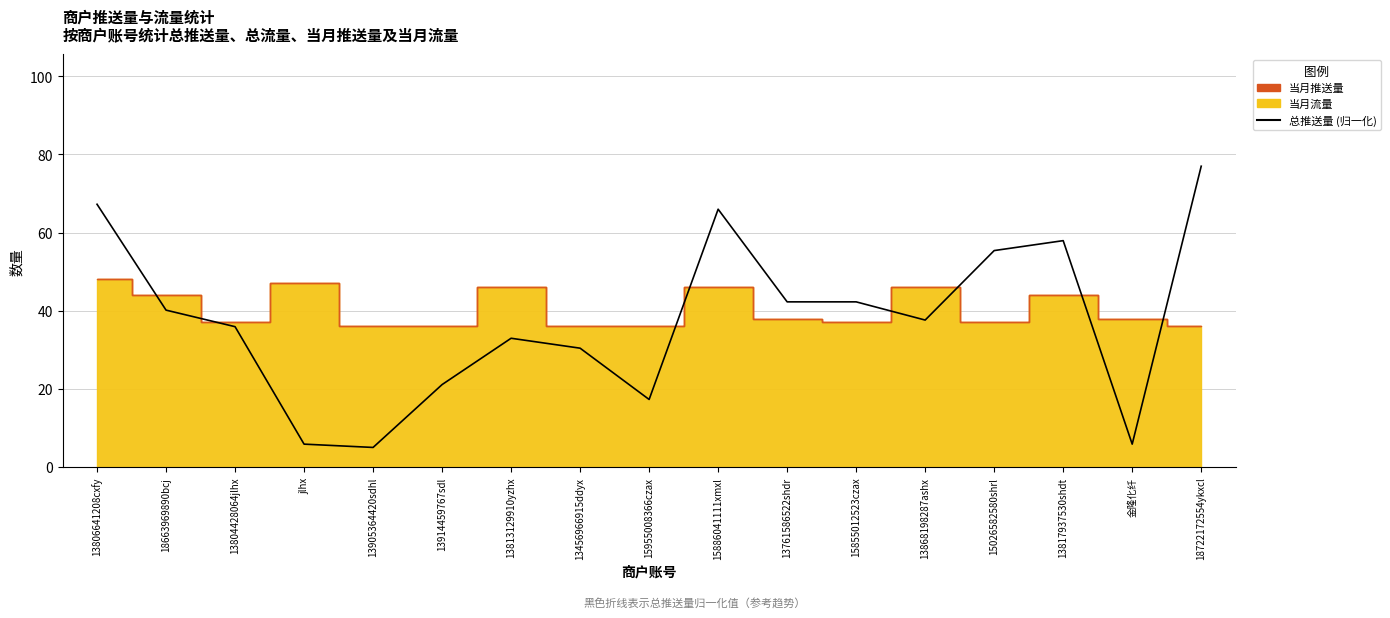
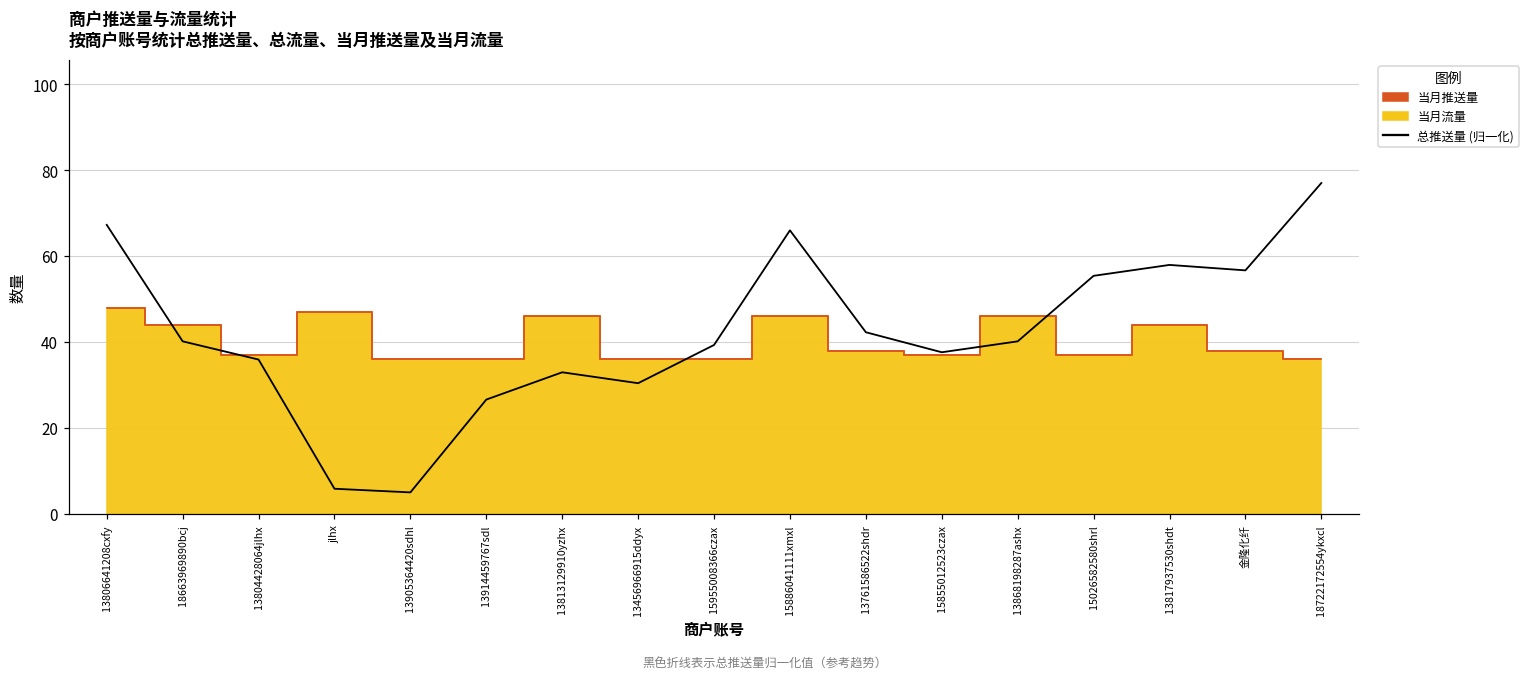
总推送量 (归一化), 13914459767sdl: 21 -> 27
总推送量 (归一化), 15955008366czax: 17 -> 39
总推送量 (归一化), 15855012523czax: 42 -> 38
总推送量 (归一化), 13868198287ashx: 38 -> 40
总推送量 (归一化), 金隆化纤: 6 -> 57
